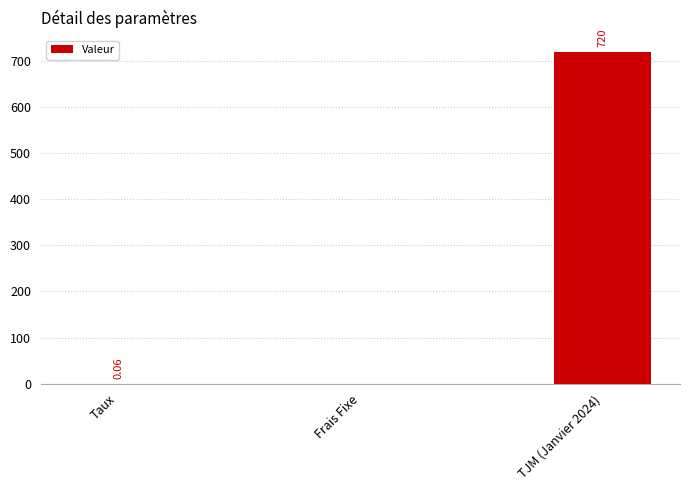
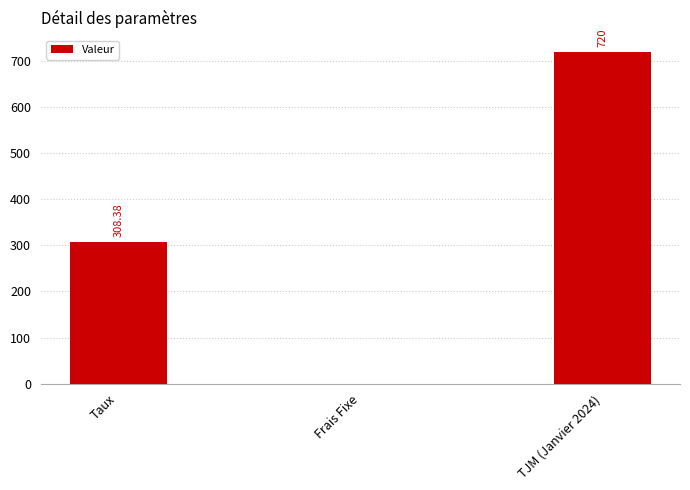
Taux: 0.06 -> 308.38
